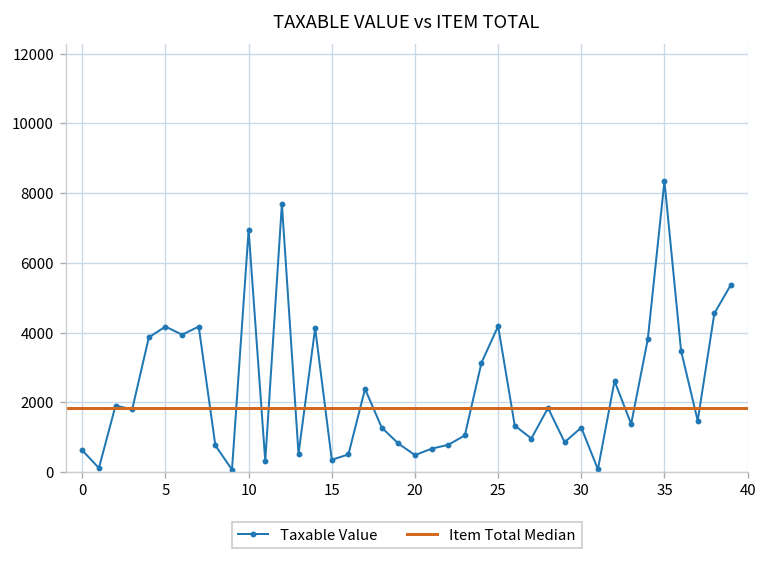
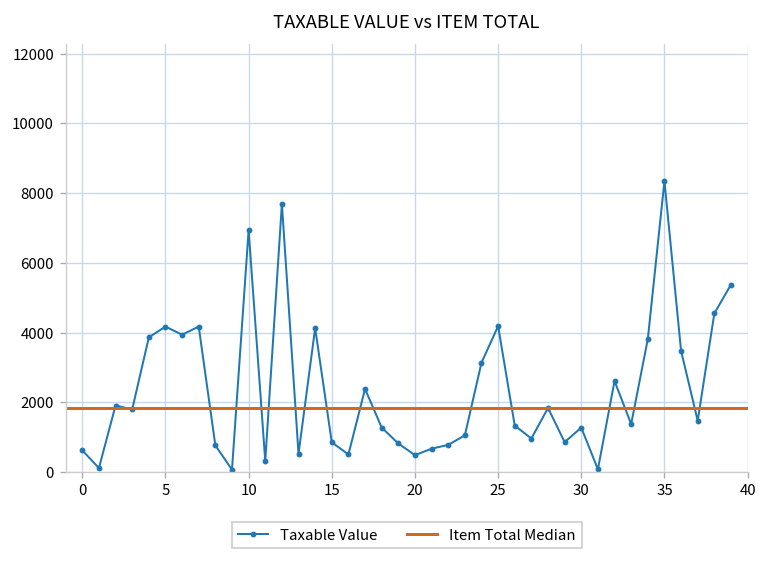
15: 400 -> 900
